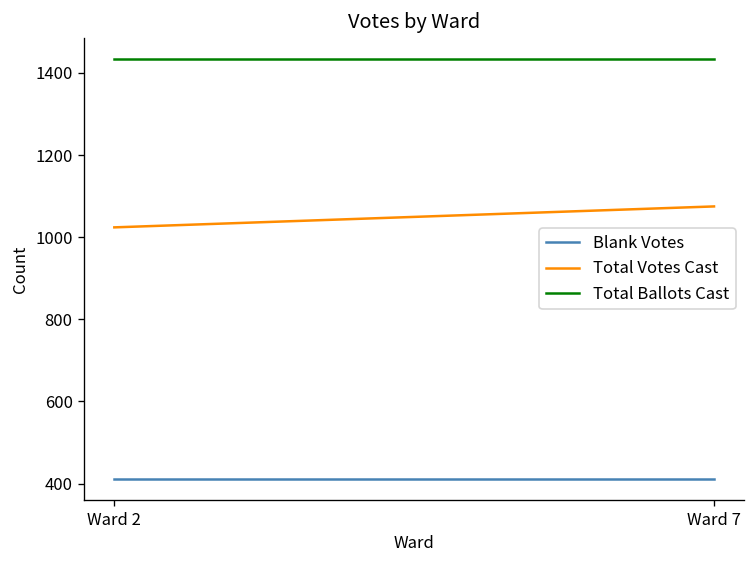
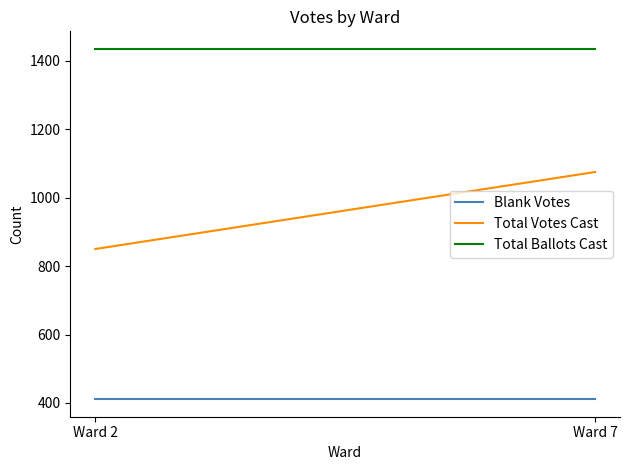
Total Votes Cast, Ward 2: 1020 -> 850
